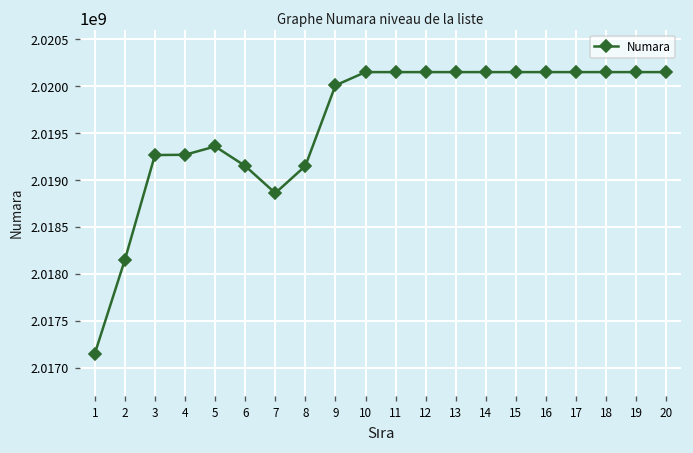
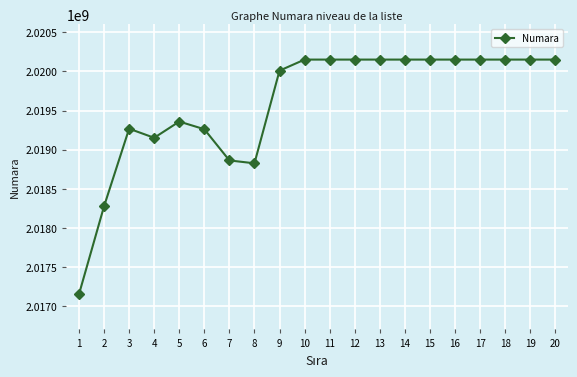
2: 2018200000 -> 2018300000
4: 2019300000 -> 2019200000
6: 2019200000 -> 2019300000
8: 2019200000 -> 2018800000
